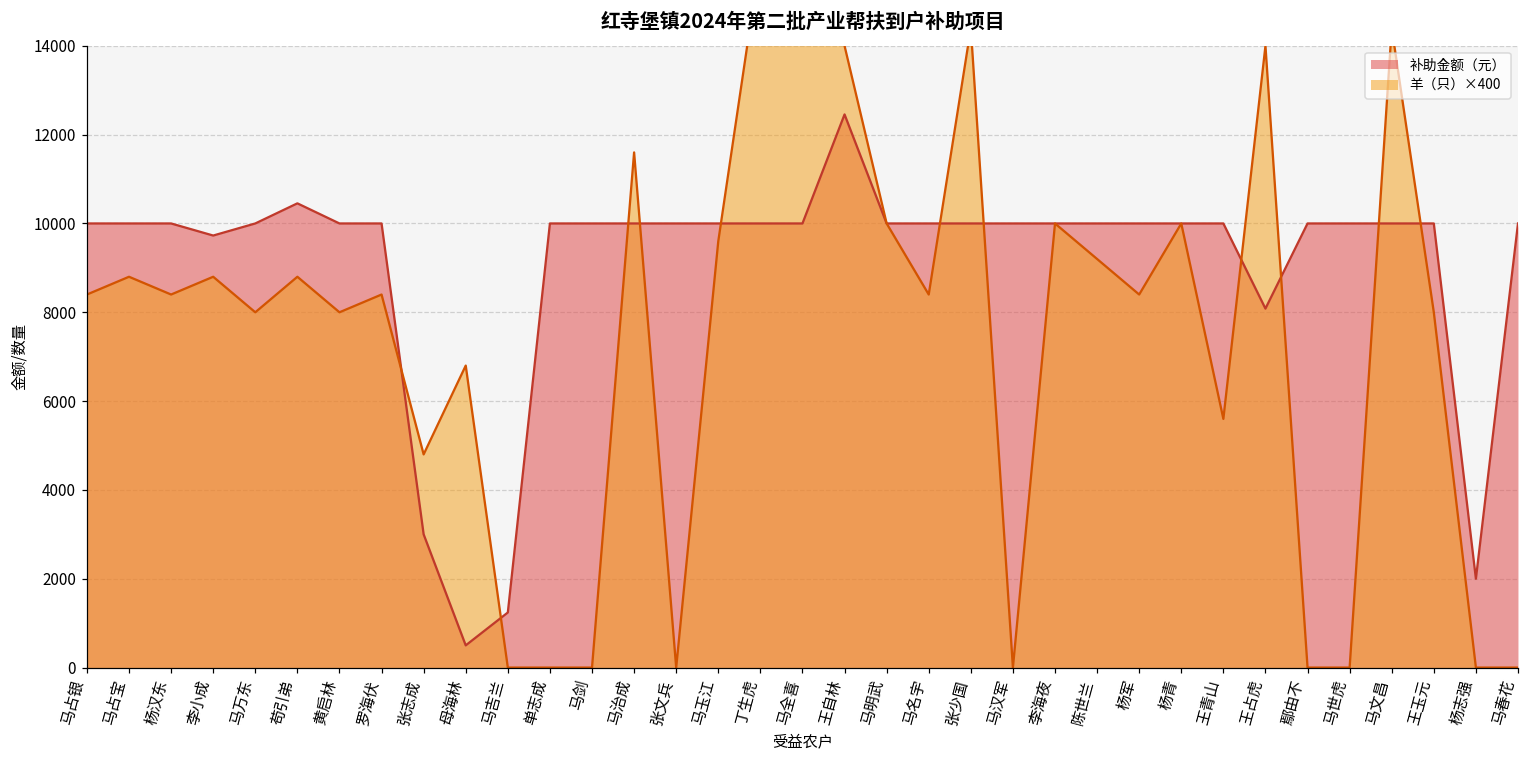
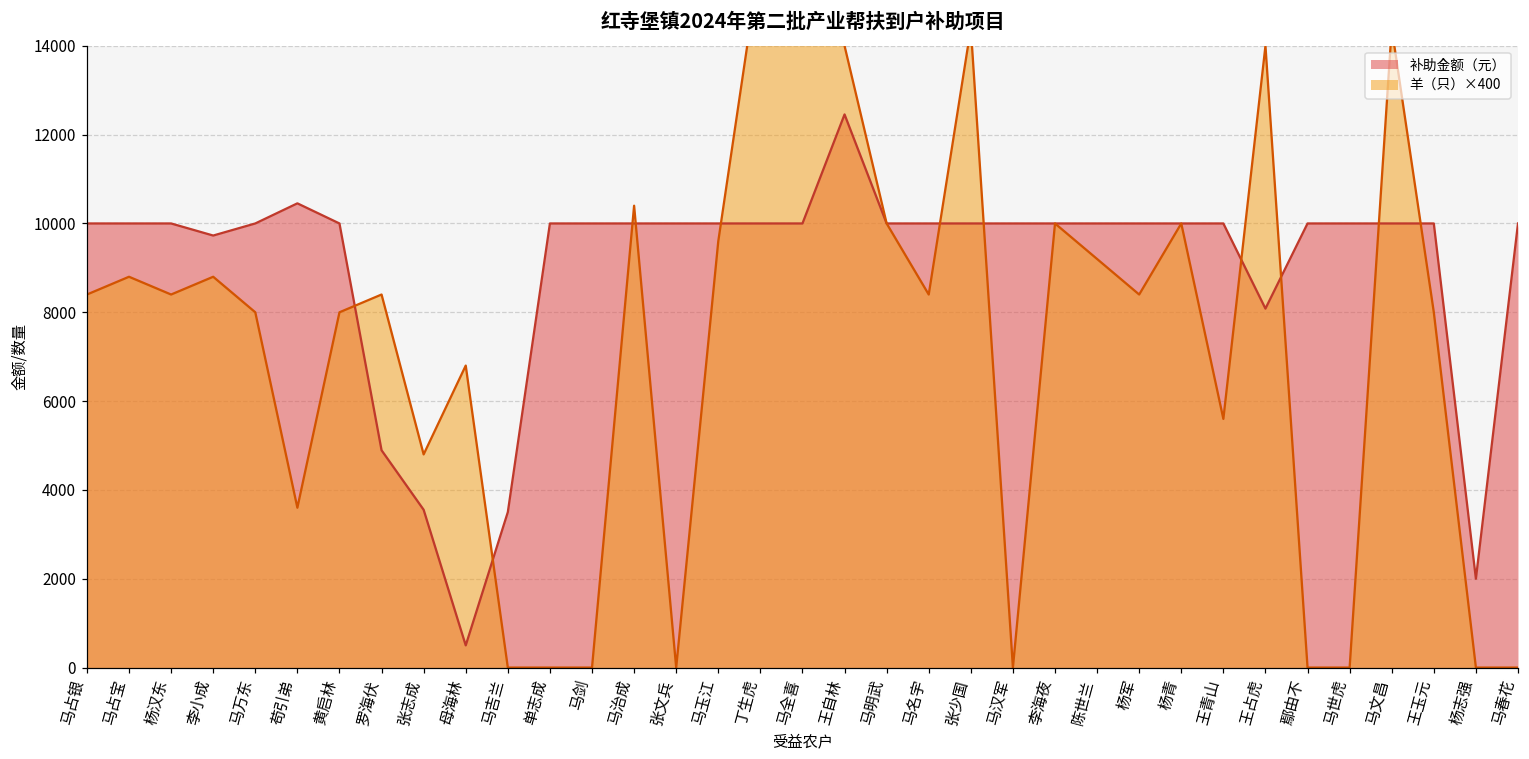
羊（只）×400, 苟引弟: 8800 -> 3600
补助金额（元）, 罗海伏: 10000 -> 4900
补助金额（元）, 张志成: 3000 -> 3600
补助金额（元）, 马吉兰: 1200 -> 3500
羊（只）×400, 马治成: 11600 -> 10400
